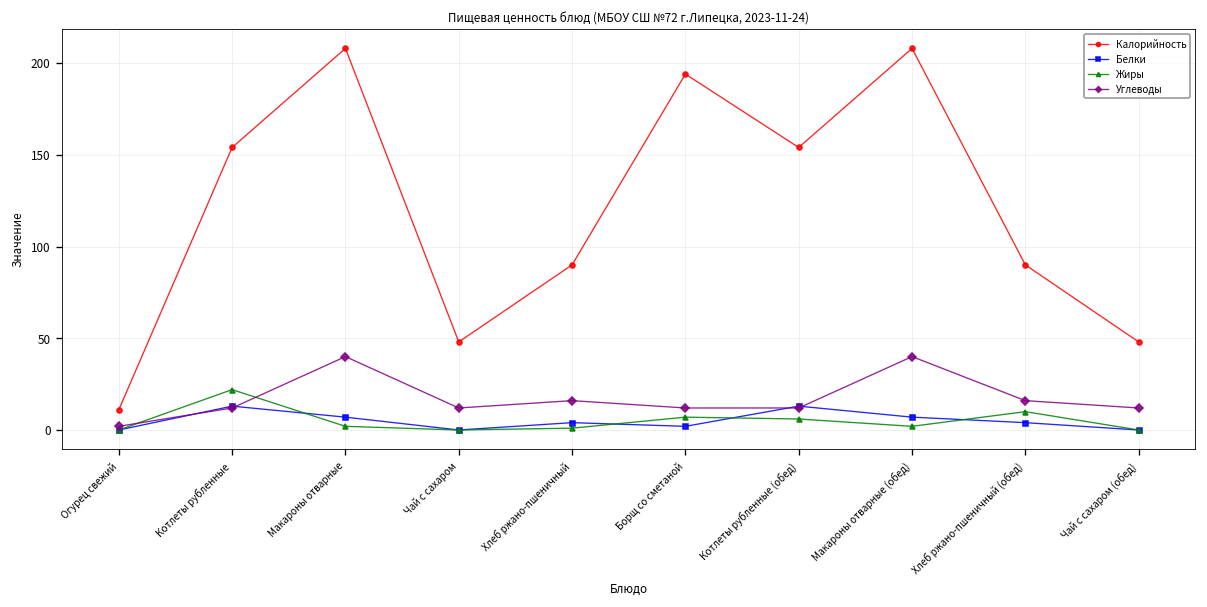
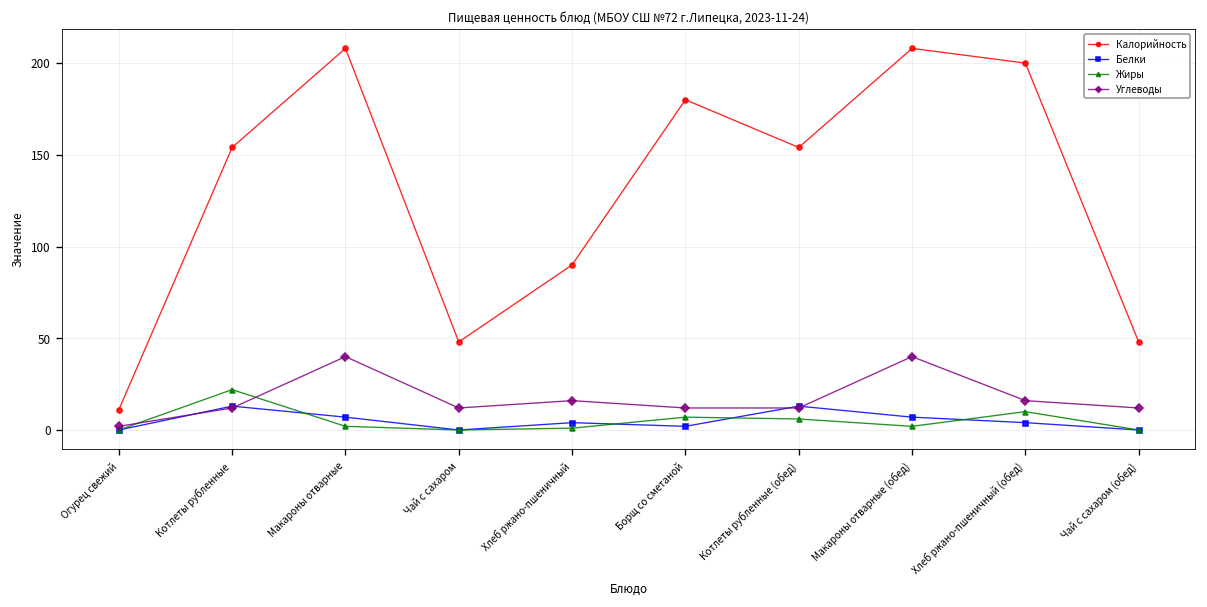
Калорийность, Борщ со сметаной: 194 -> 180
Калорийность, Хлеб ржано-пшеничный (обед): 90 -> 200
